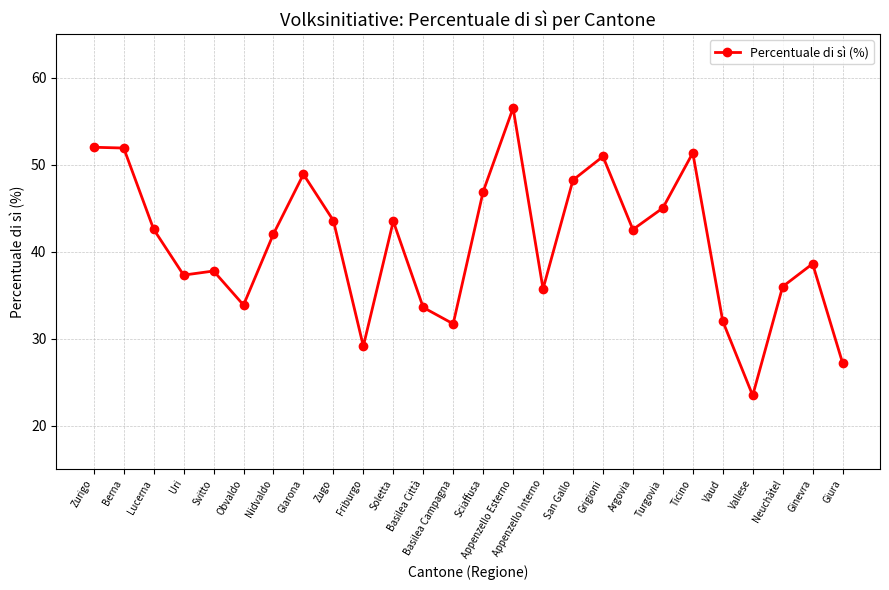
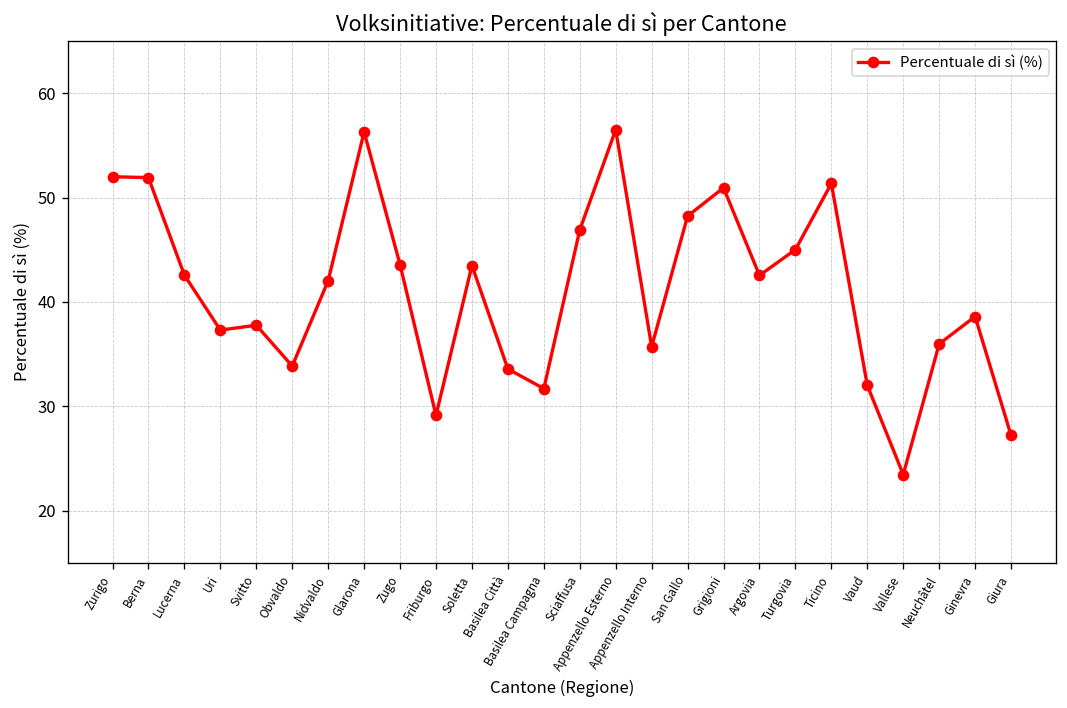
Glarona: 49 -> 56
